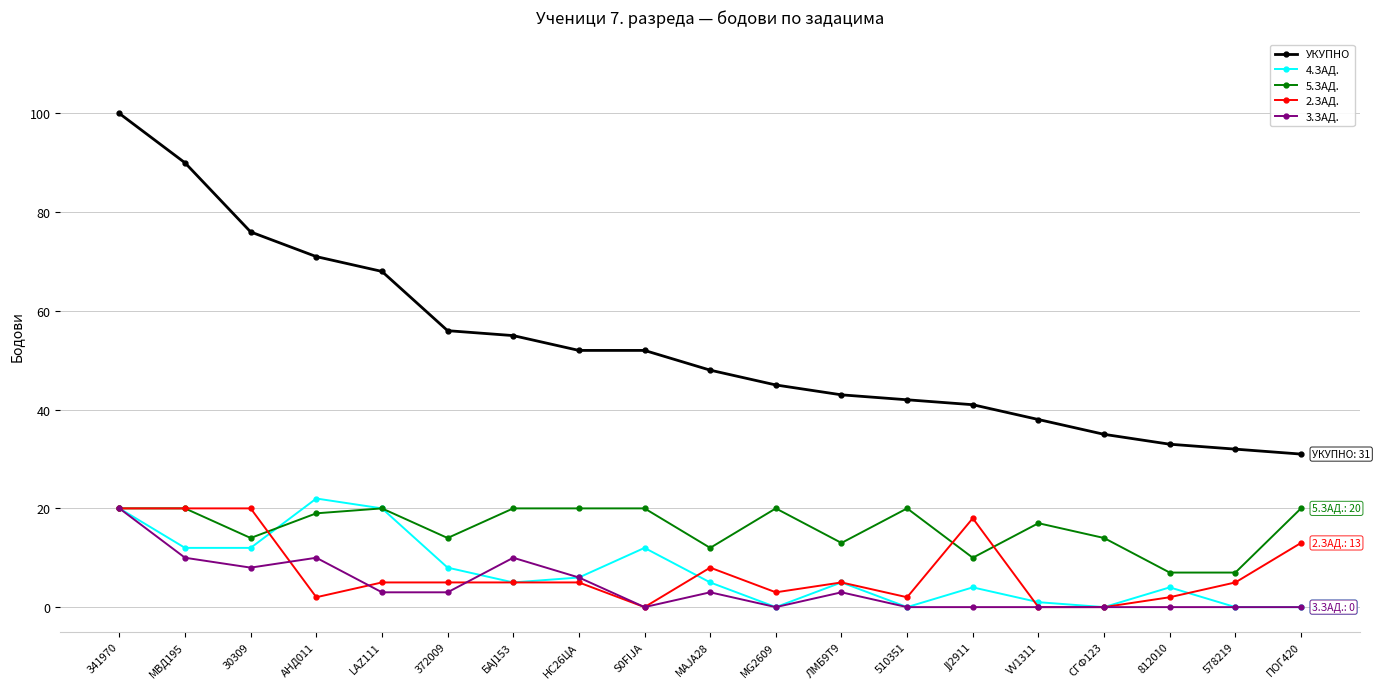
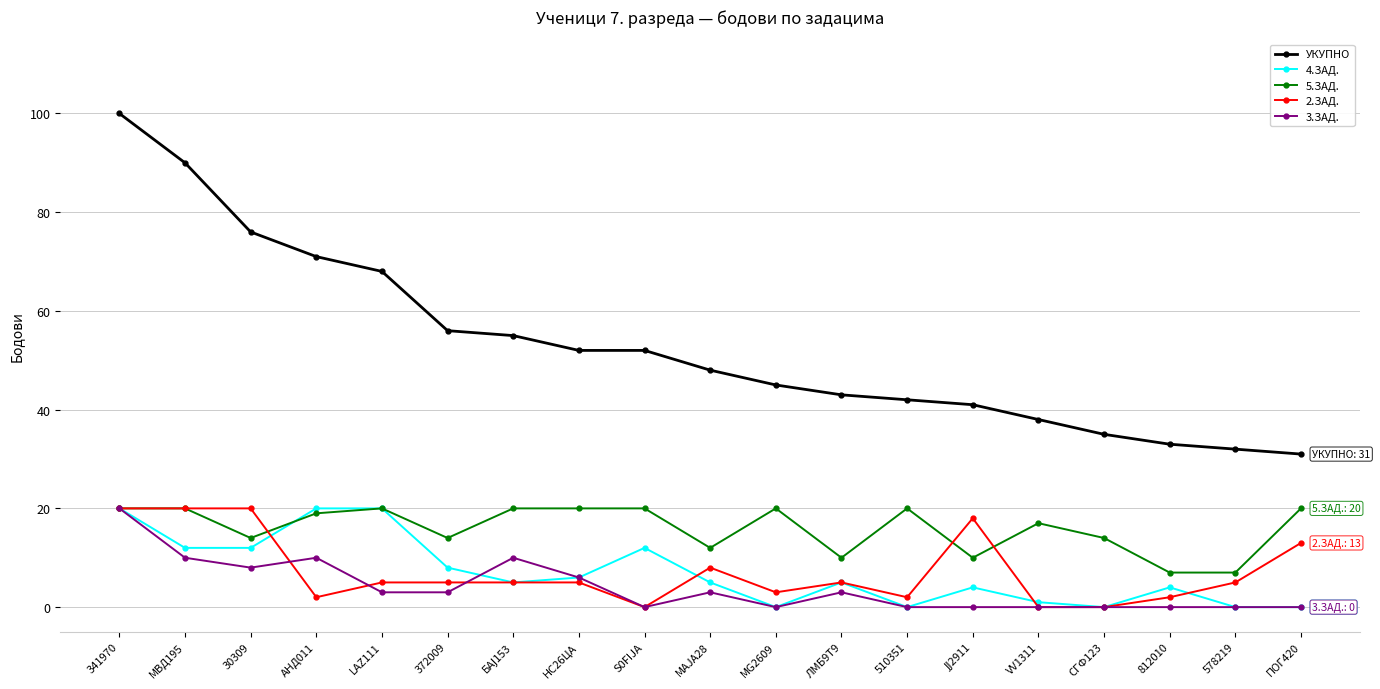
4.ЗАД., АНД011: 22 -> 20
5.ЗАД., ЛМБ9Т9: 13 -> 10
